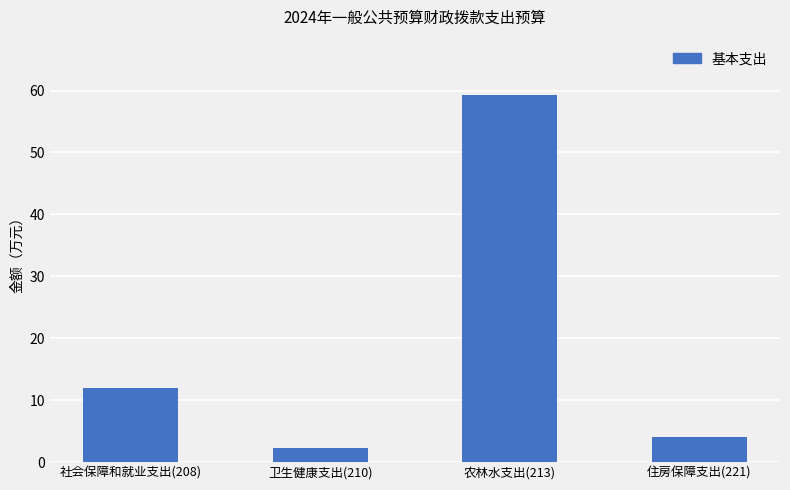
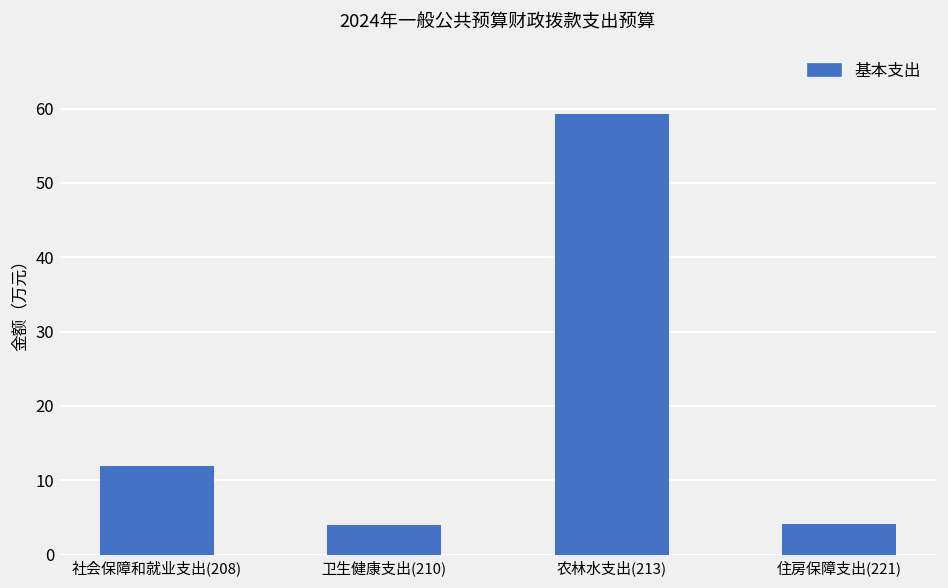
卫生健康支出(210): 2 -> 4
